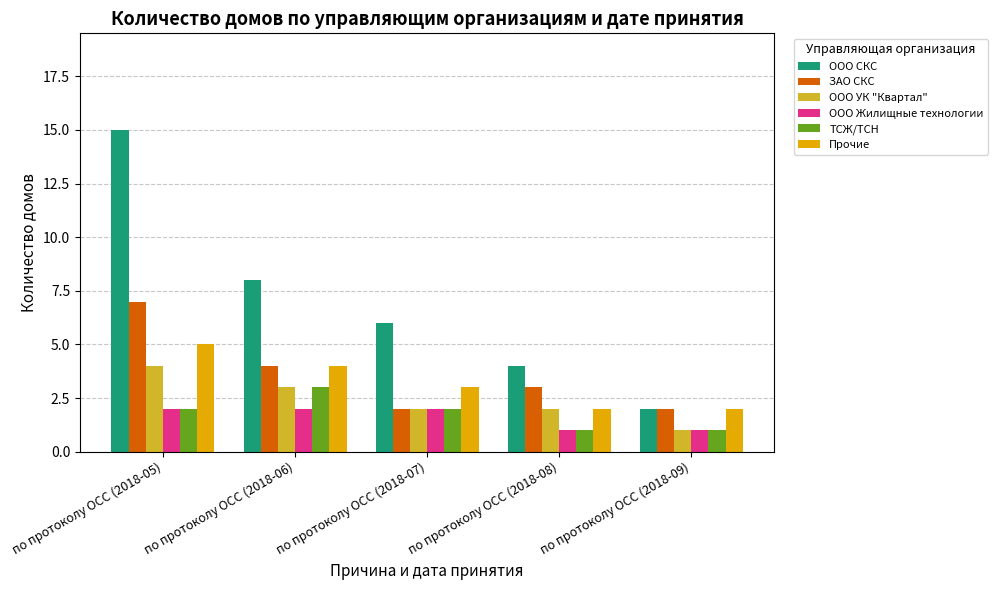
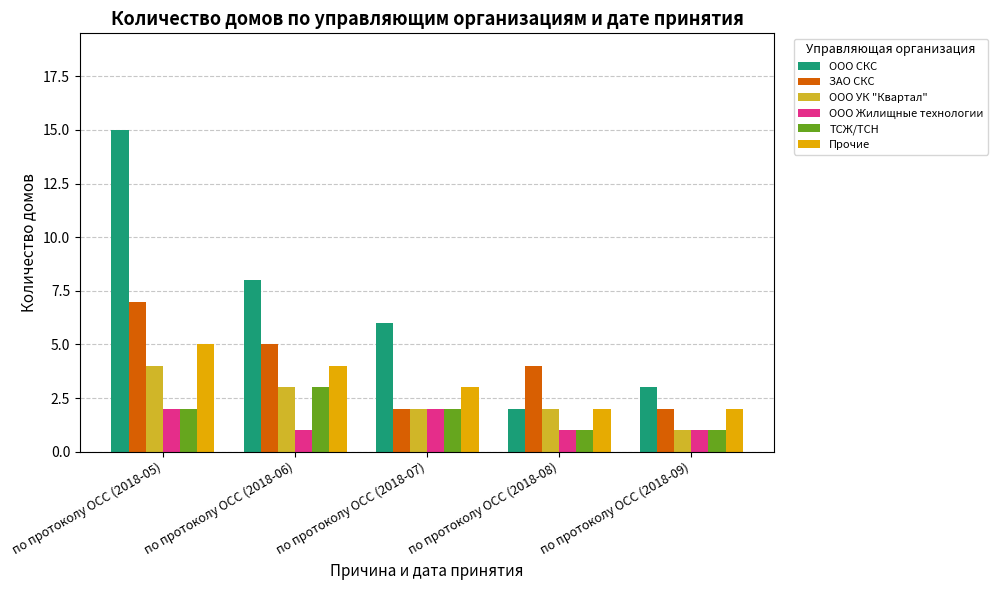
ЗАО СКС, по протоколу ОСС (2018-06): 4 -> 5
ООО Жилищные технологии, по протоколу ОСС (2018-06): 2 -> 1
ООО СКС, по протоколу ОСС (2018-08): 4 -> 2
ЗАО СКС, по протоколу ОСС (2018-08): 3 -> 4
ООО СКС, по протоколу ОСС (2018-09): 2 -> 3
